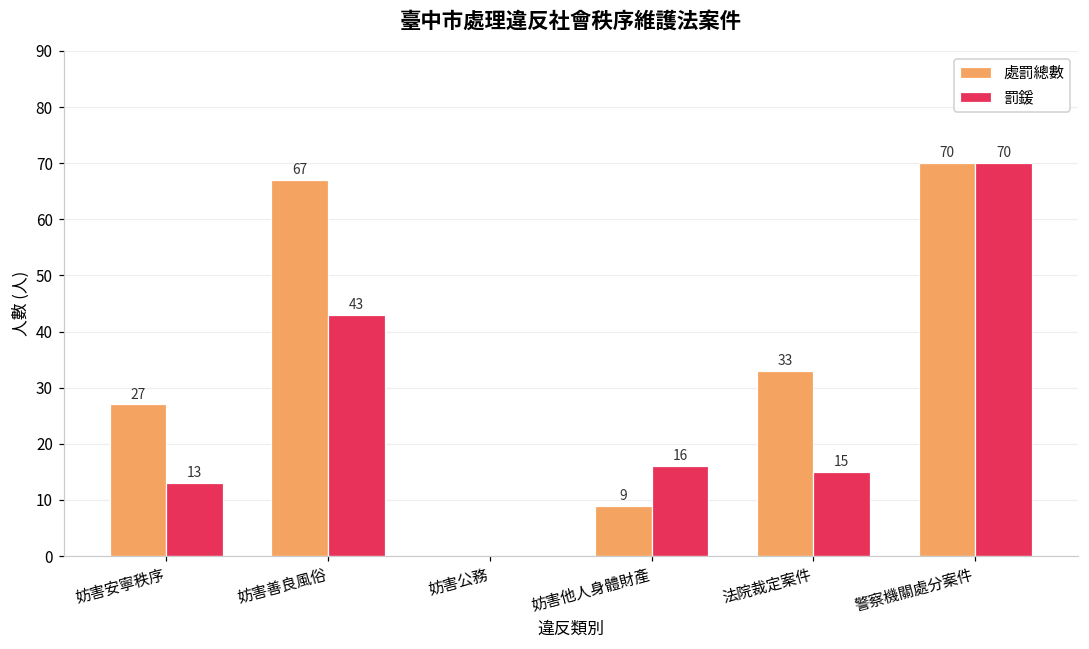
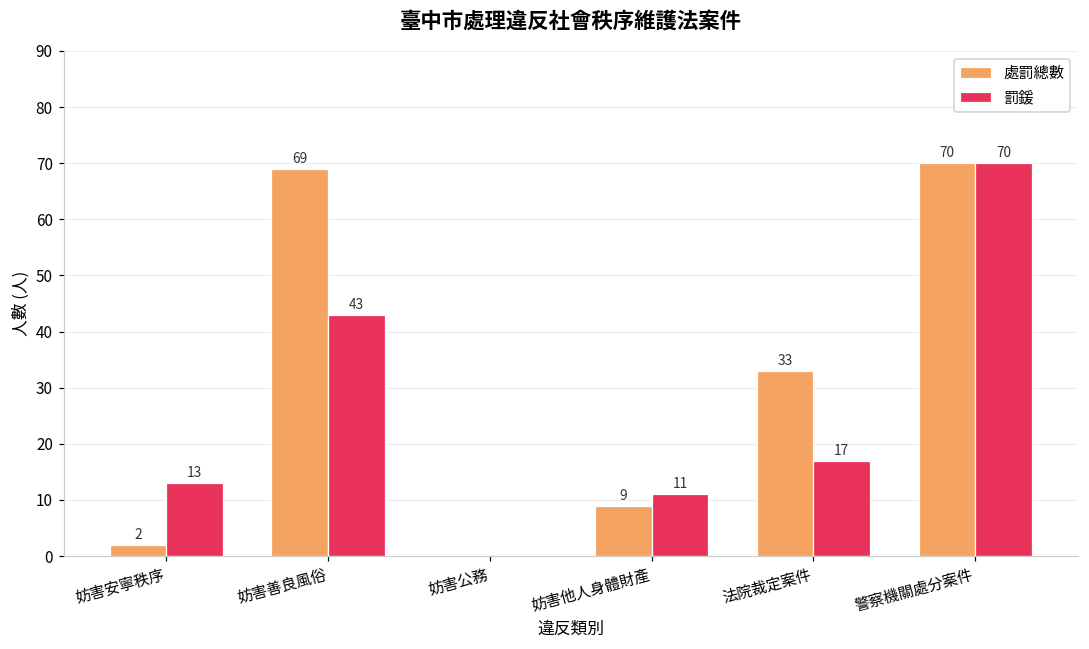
處罰總數, 妨害安寧秩序: 27 -> 2
處罰總數, 妨害善良風俗: 67 -> 69
罰鍰, 妨害他人身體財產: 16 -> 11
罰鍰, 法院裁定案件: 15 -> 17
